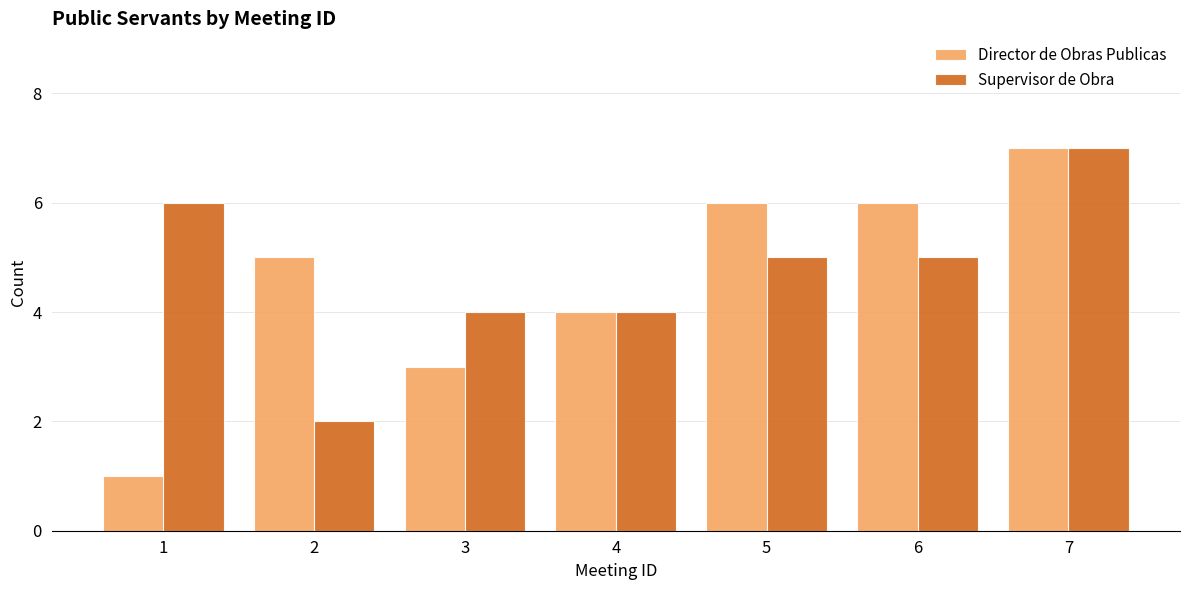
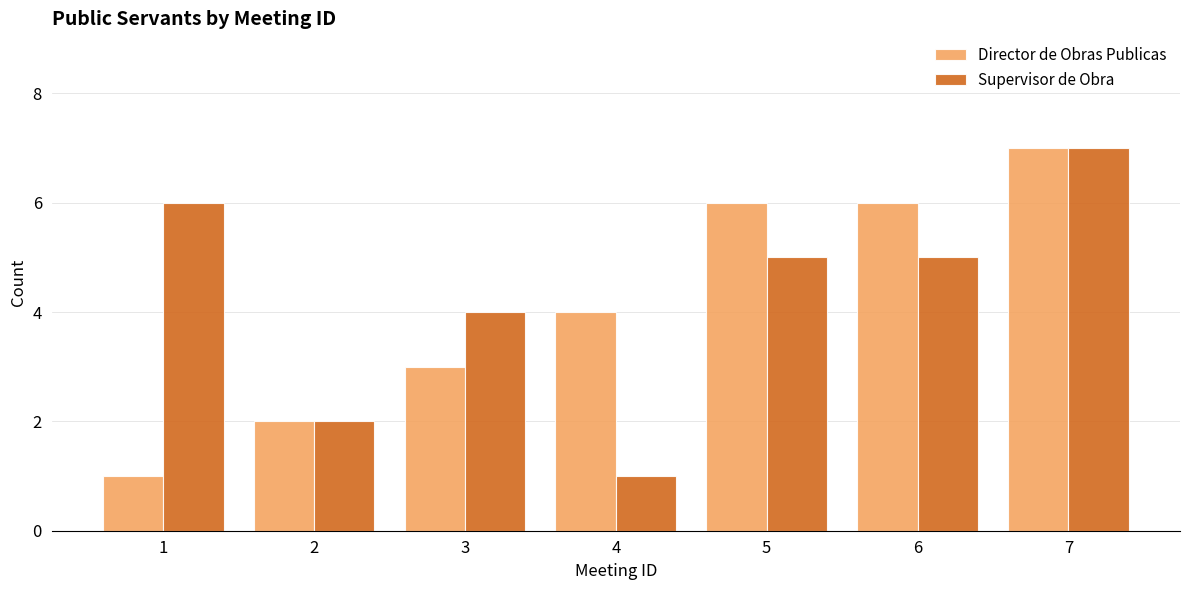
Director de Obras Publicas, 2: 5 -> 2
Supervisor de Obra, 4: 4 -> 1
